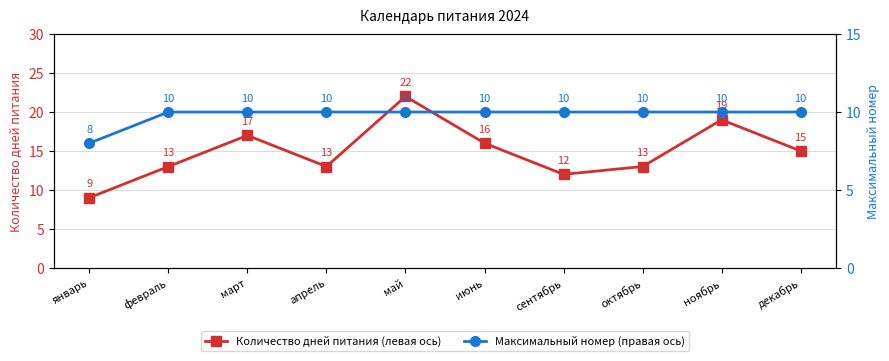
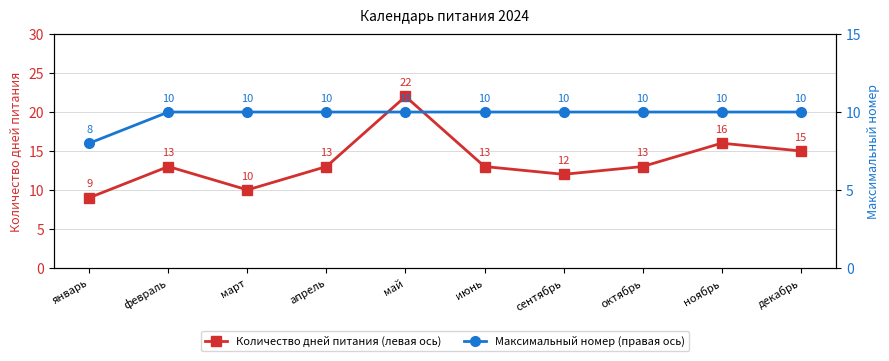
Количество дней питания (левая ось), март: 17 -> 10
Количество дней питания (левая ось), июнь: 16 -> 13
Количество дней питания (левая ось), ноябрь: 19 -> 16
